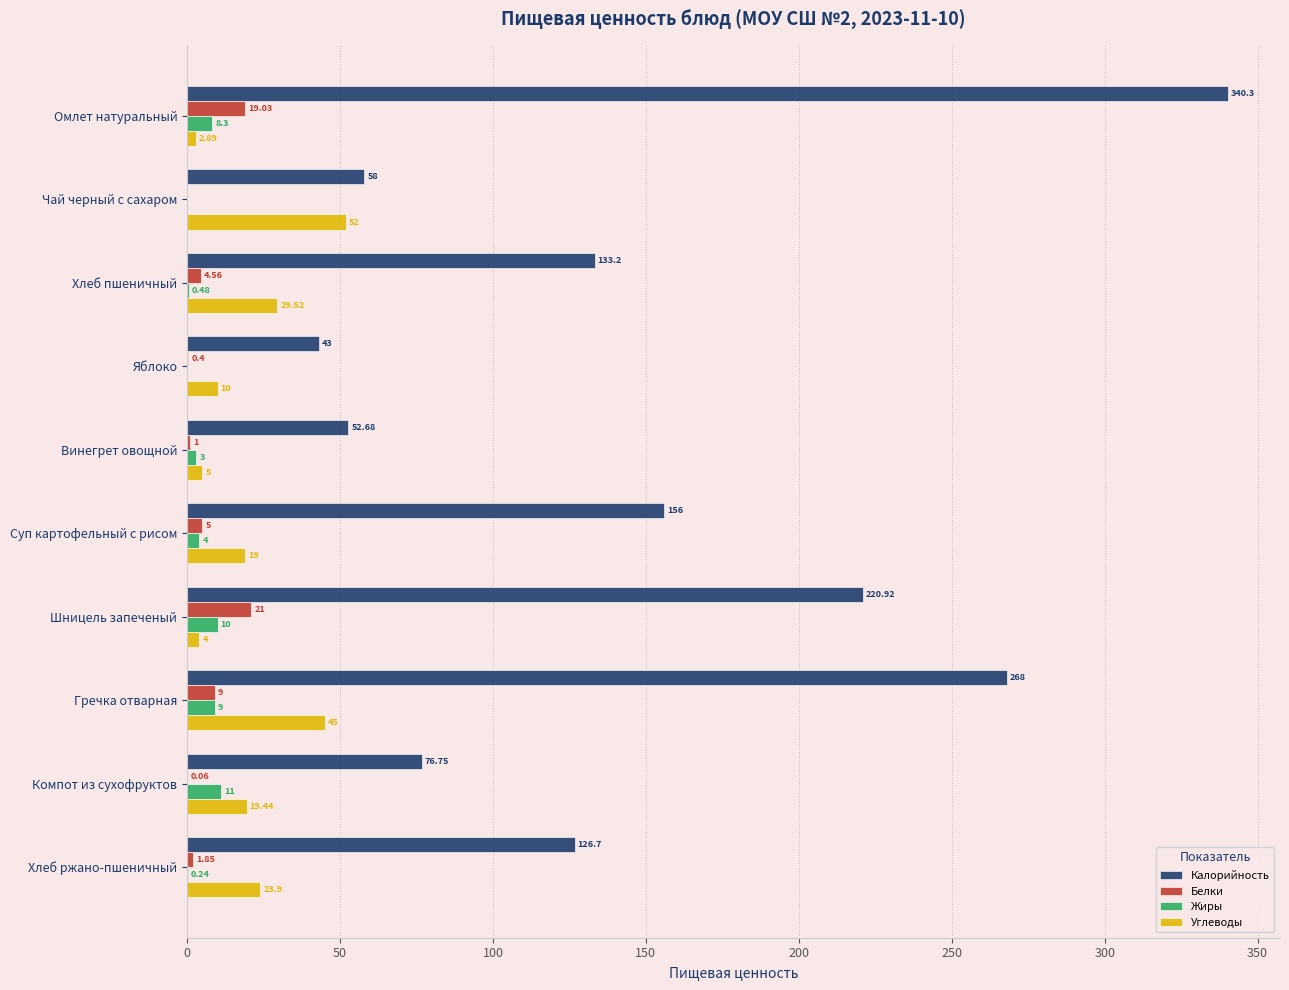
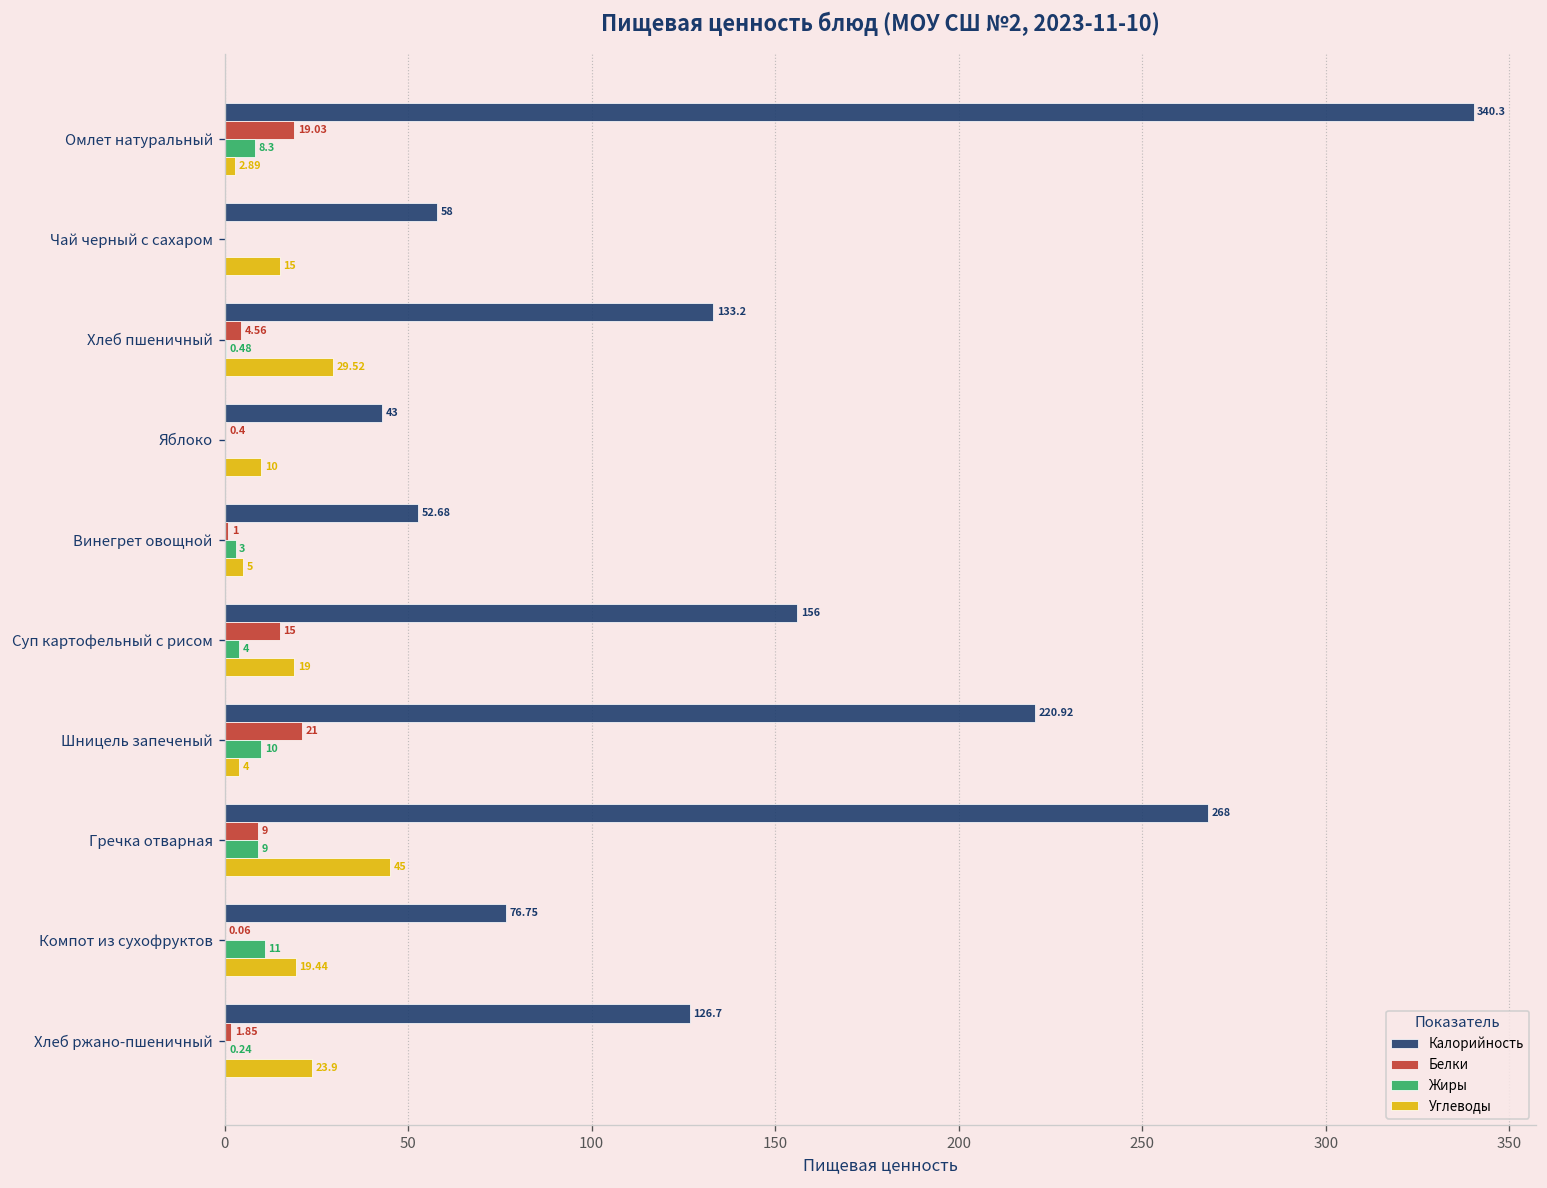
Углеводы, Чай черный с сахаром: 52 -> 15
Белки, Суп картофельный с рисом: 5 -> 15
